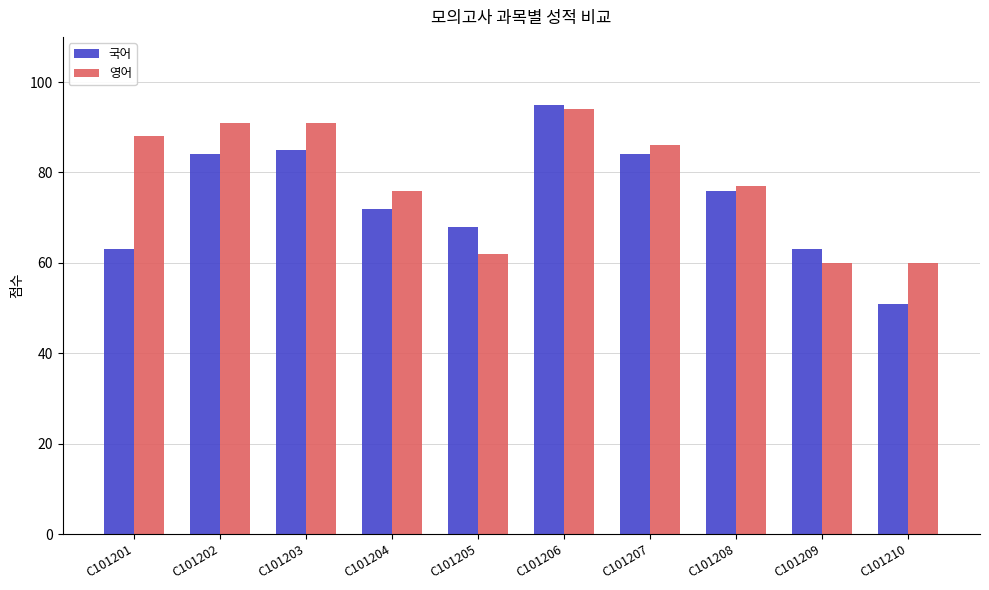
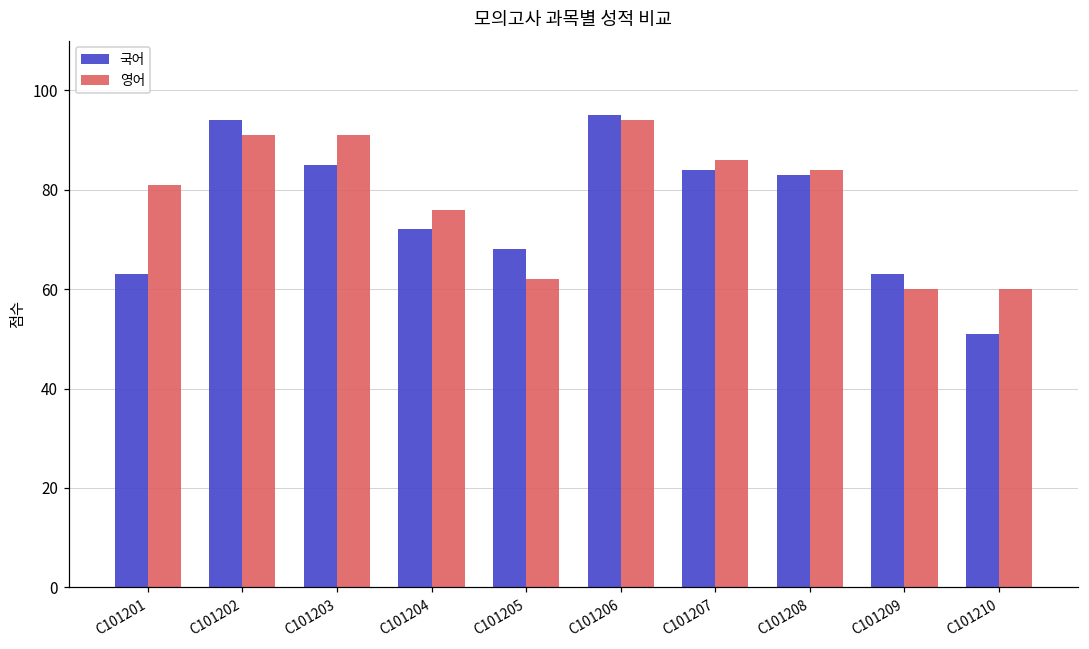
영어, C101201: 88 -> 81
국어, C101202: 84 -> 94
국어, C101208: 76 -> 83
영어, C101208: 77 -> 84
